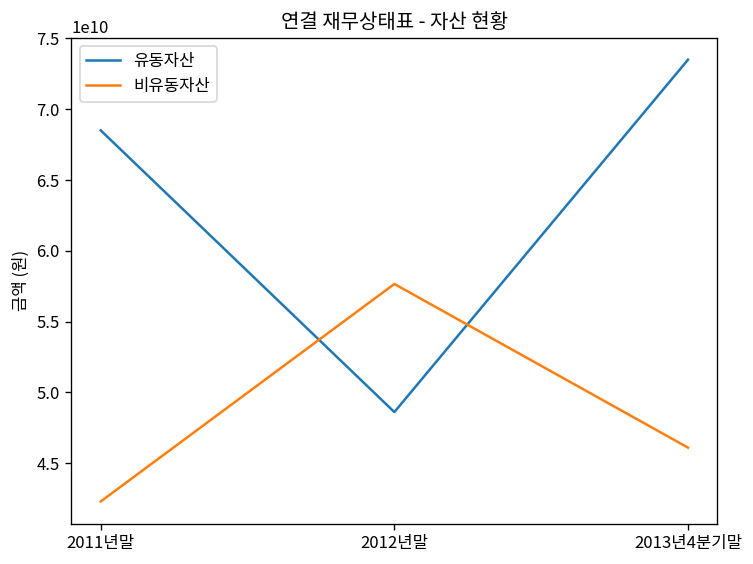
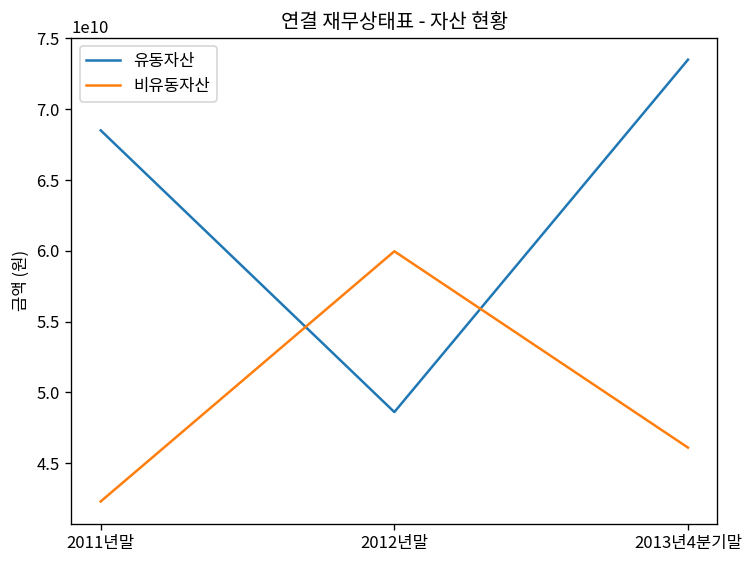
비유동자산, 2012년말: 57700000000 -> 60000000000
